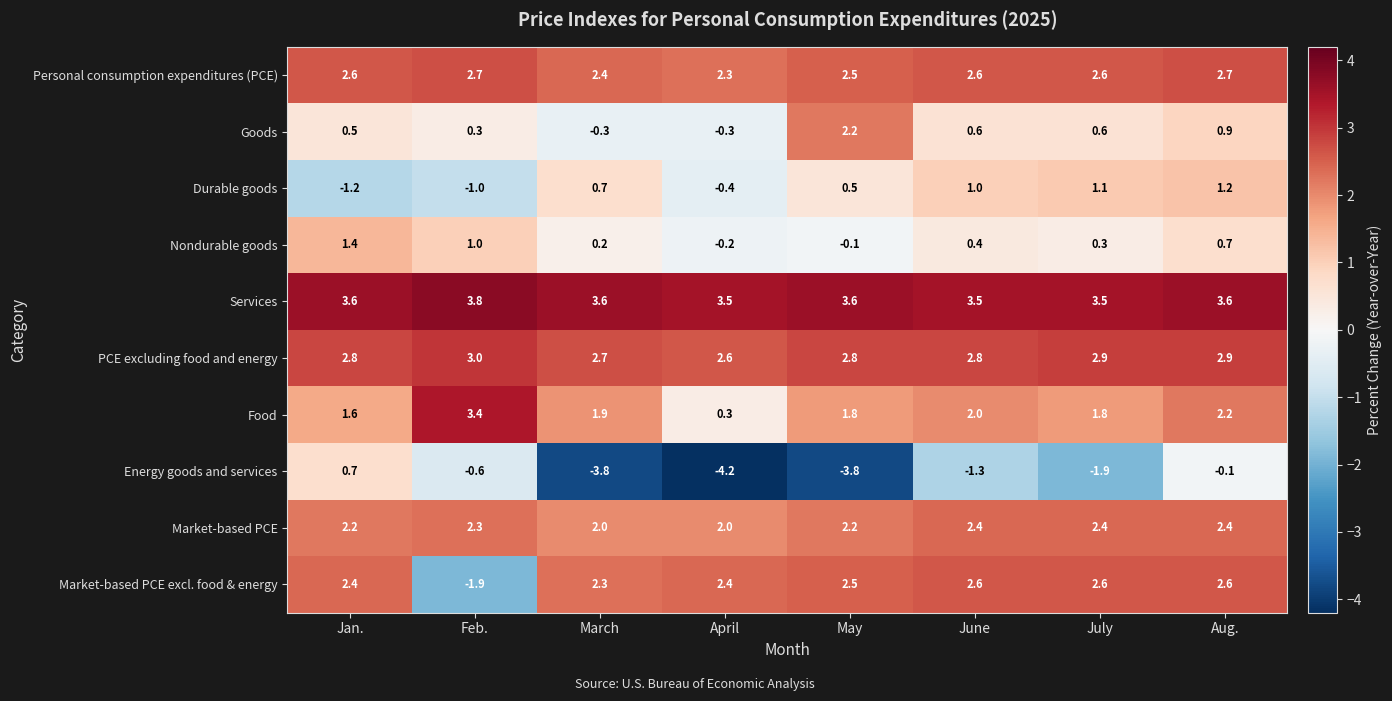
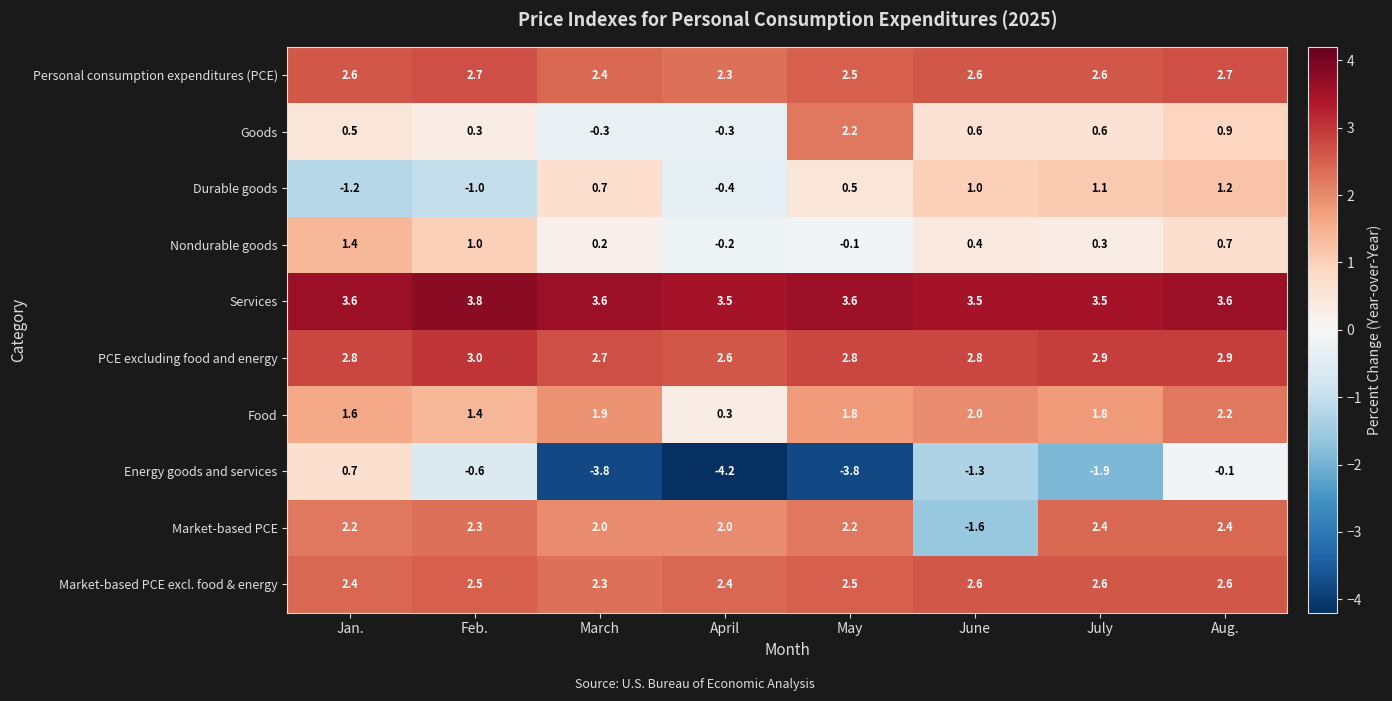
Food, Feb.: 3.4 -> 1.4
Market-based PCE, June: 2.4 -> -1.6
Market-based PCE excl. food & energy, Feb.: -1.9 -> 2.5
